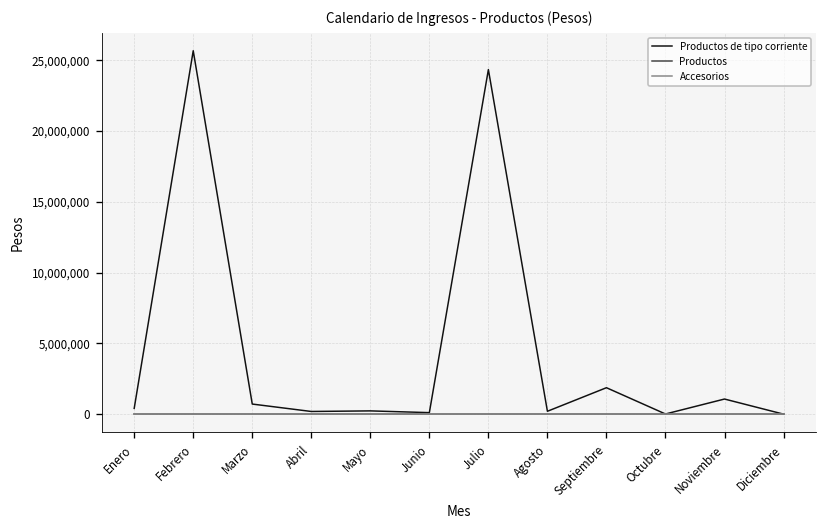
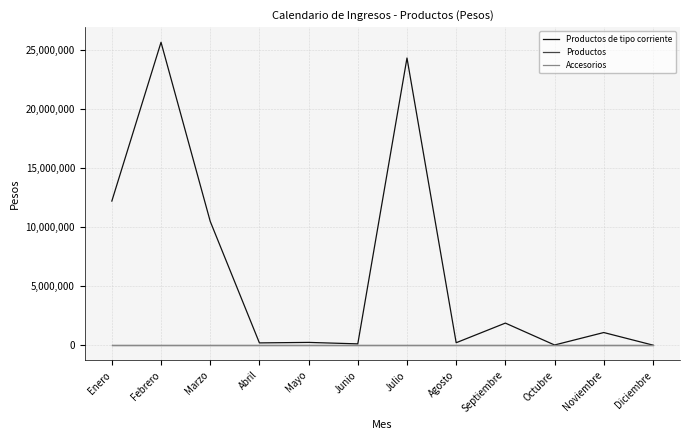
Productos de tipo corriente, Enero: 400,000 -> 12,200,000
Productos de tipo corriente, Marzo: 700,000 -> 10,500,000
